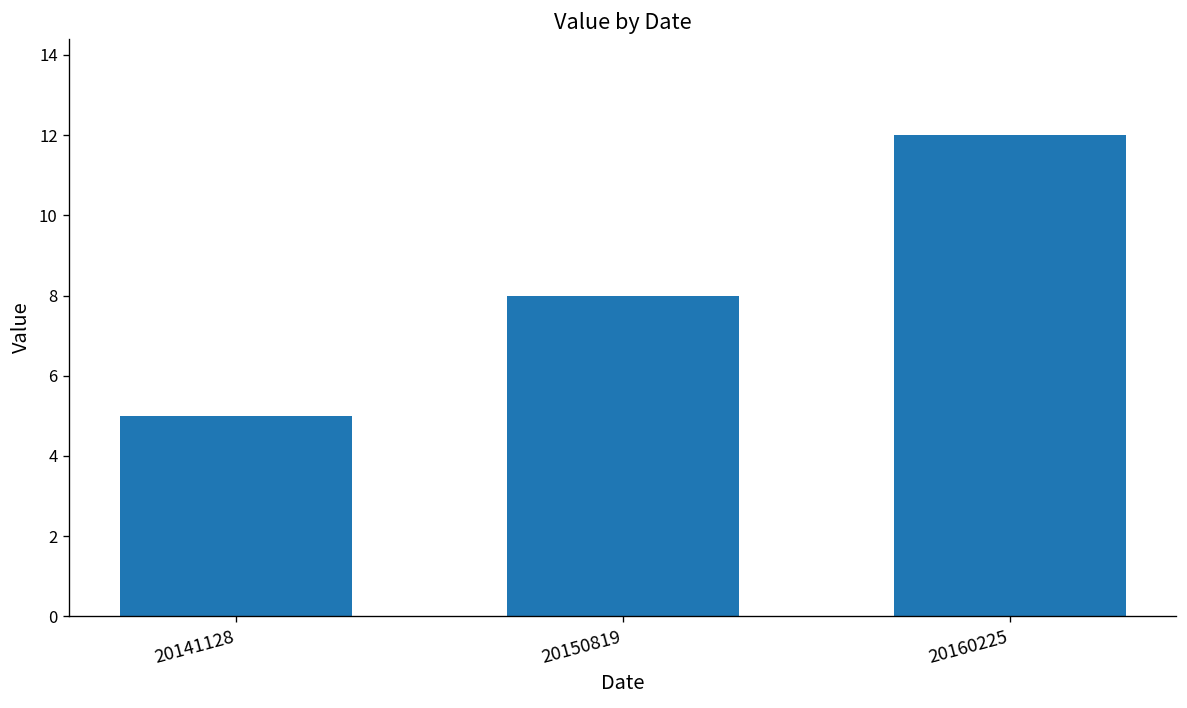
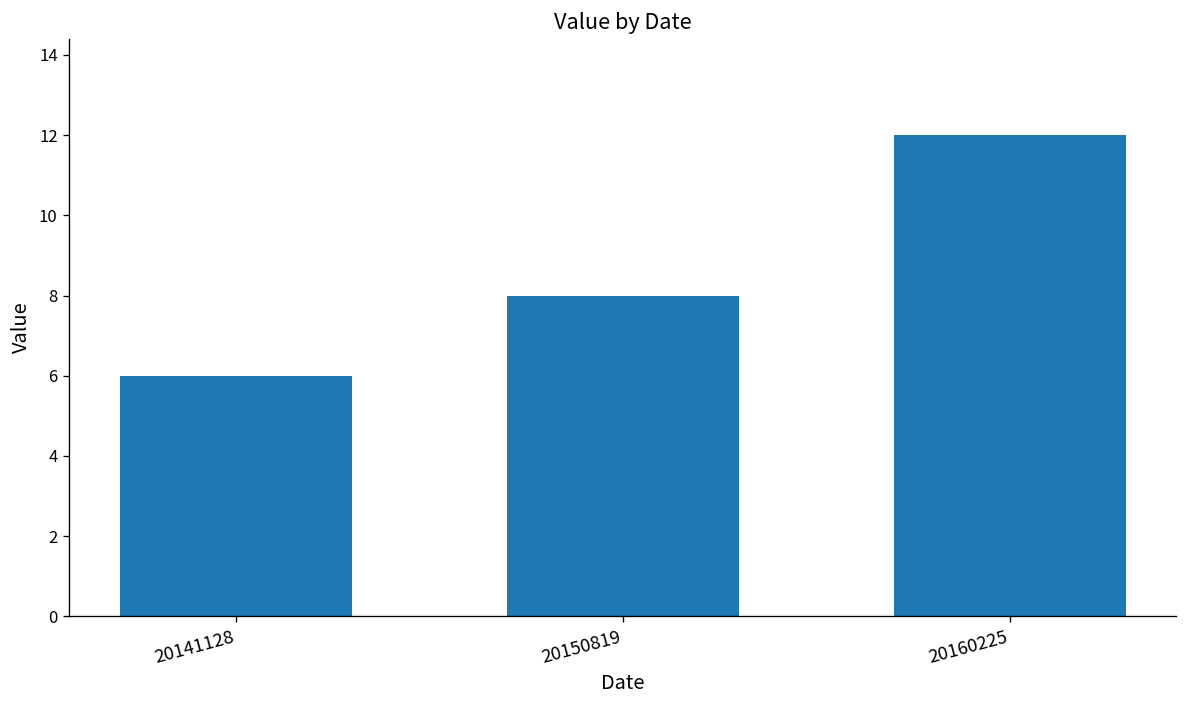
20141128: 5 -> 6
